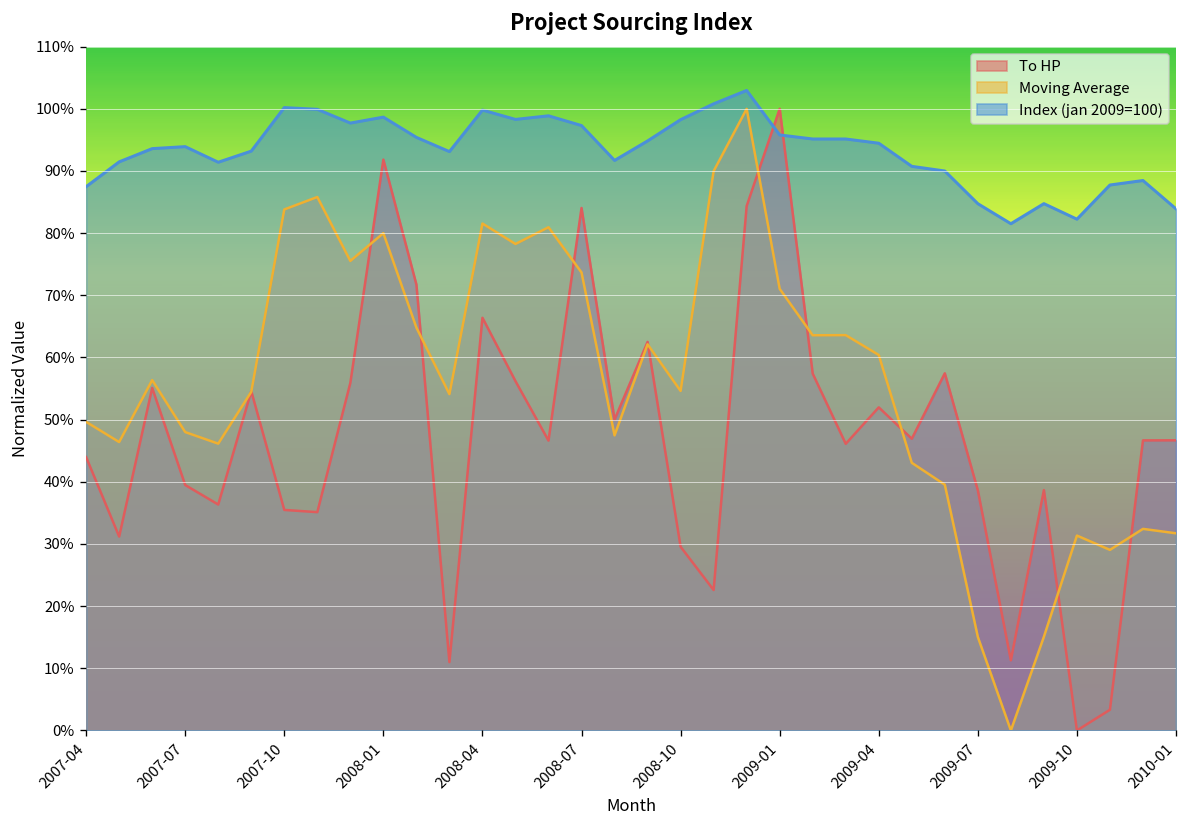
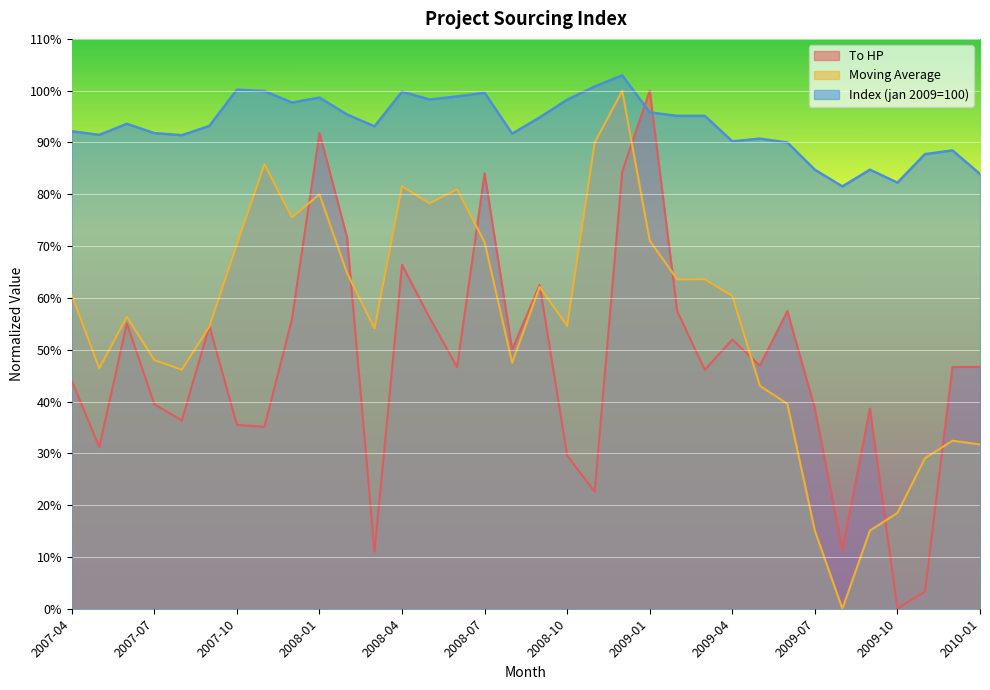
Moving Average, 2007-04: 50% -> 61%
Index (jan 2009=100), 2007-04: 87% -> 92%
Index (jan 2009=100), 2007-07: 94% -> 92%
Moving Average, 2007-10: 84% -> 70%
Moving Average, 2008-07: 74% -> 71%
Index (jan 2009=100), 2008-07: 97% -> 100%
Index (jan 2009=100), 2009-04: 94% -> 90%
Moving Average, 2009-10: 31% -> 18%
